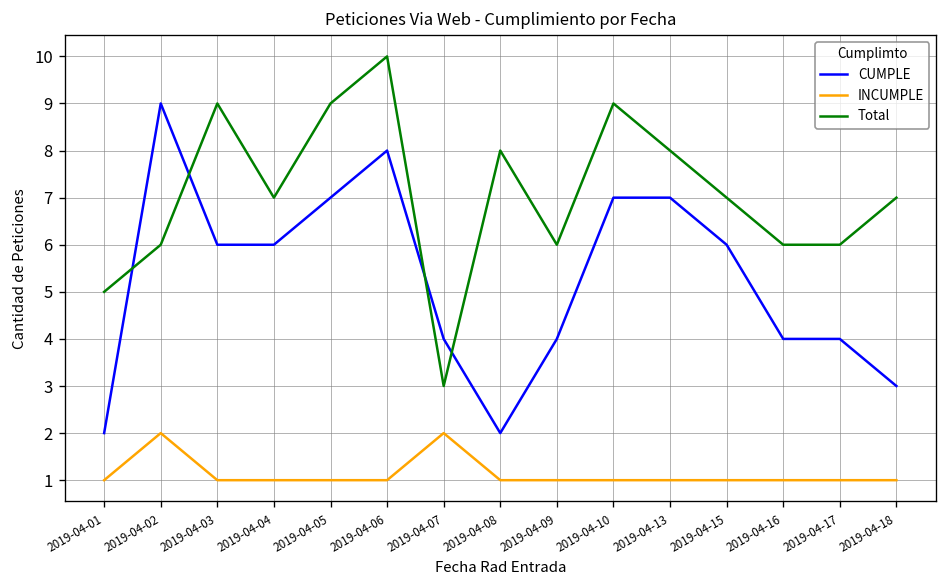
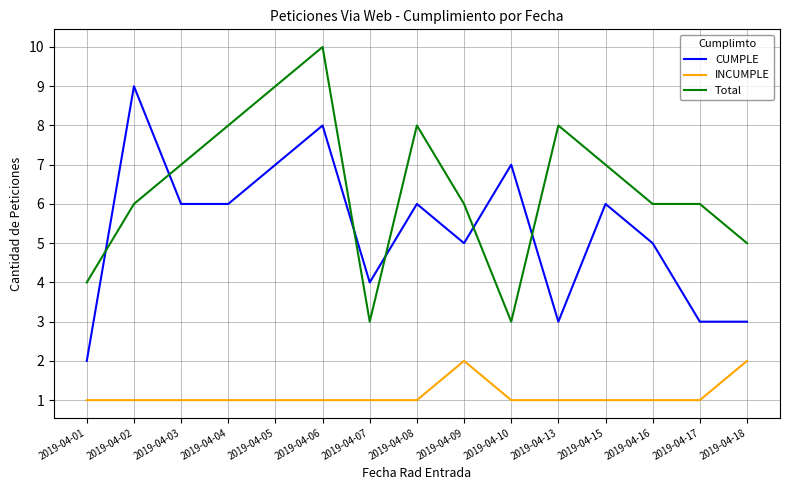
Total, 2019-04-01: 5 -> 4
INCUMPLE, 2019-04-02: 2 -> 1
Total, 2019-04-03: 9 -> 7
Total, 2019-04-04: 7 -> 8
INCUMPLE, 2019-04-07: 2 -> 1
CUMPLE, 2019-04-08: 2 -> 6
CUMPLE, 2019-04-09: 4 -> 5
INCUMPLE, 2019-04-09: 1 -> 2
Total, 2019-04-10: 9 -> 3
CUMPLE, 2019-04-13: 7 -> 3
CUMPLE, 2019-04-16: 4 -> 5
CUMPLE, 2019-04-17: 4 -> 3
INCUMPLE, 2019-04-18: 1 -> 2
Total, 2019-04-18: 7 -> 5
